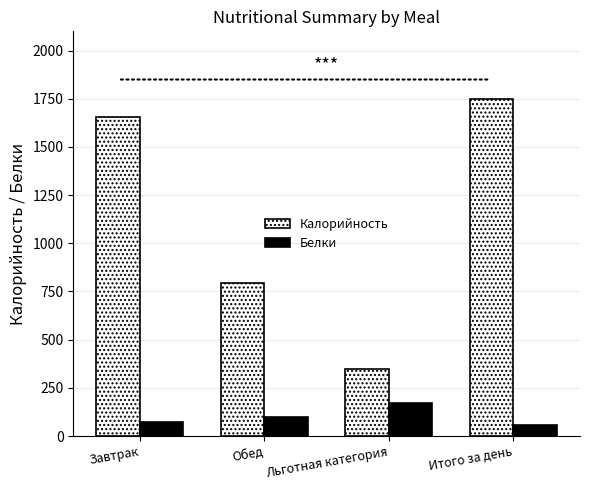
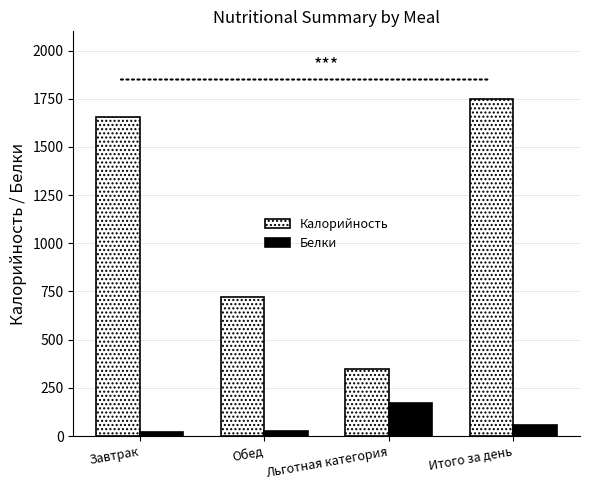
Белки, Завтрак: 70 -> 20
Калорийность, Обед: 790 -> 720
Белки, Обед: 100 -> 30
